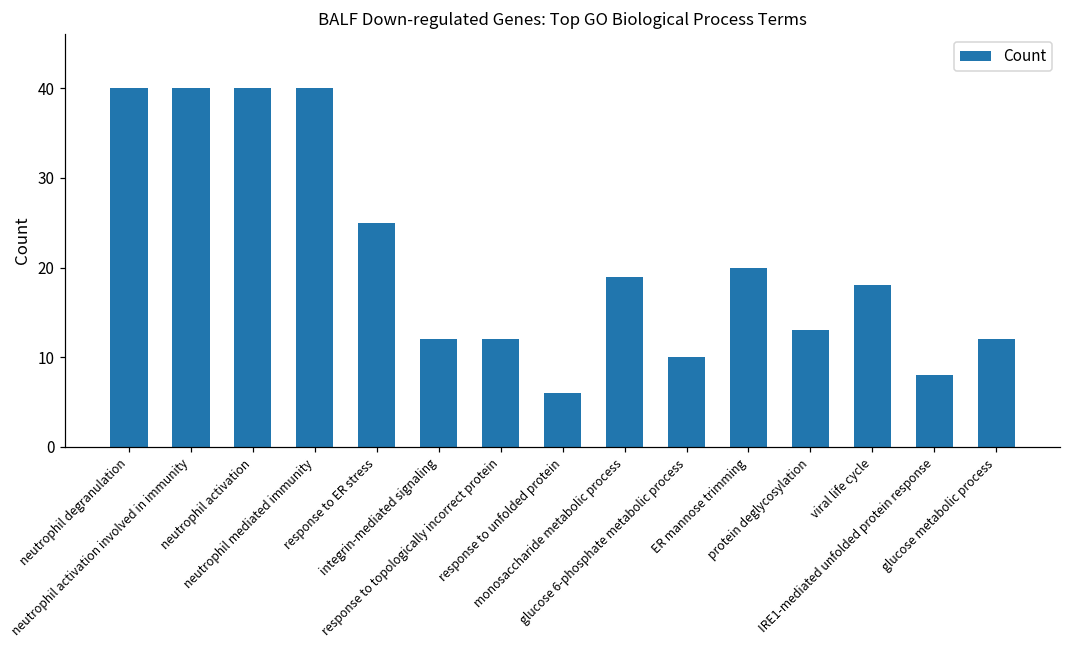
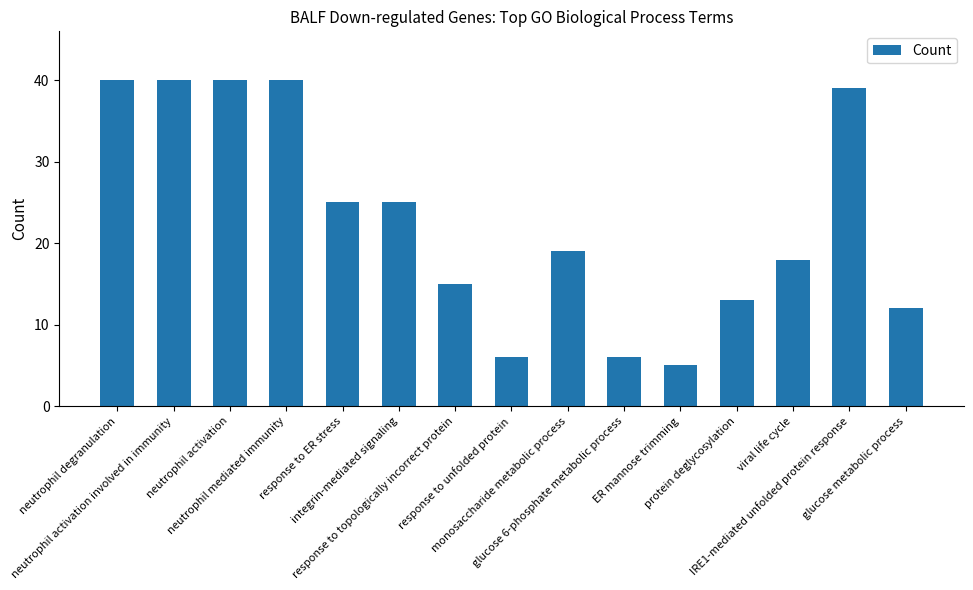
integrin-mediated signaling: 12 -> 25
response to topologically incorrect protein: 12 -> 15
glucose 6-phosphate metabolic process: 10 -> 6
ER mannose trimming: 20 -> 5
IRE1-mediated unfolded protein response: 8 -> 39
